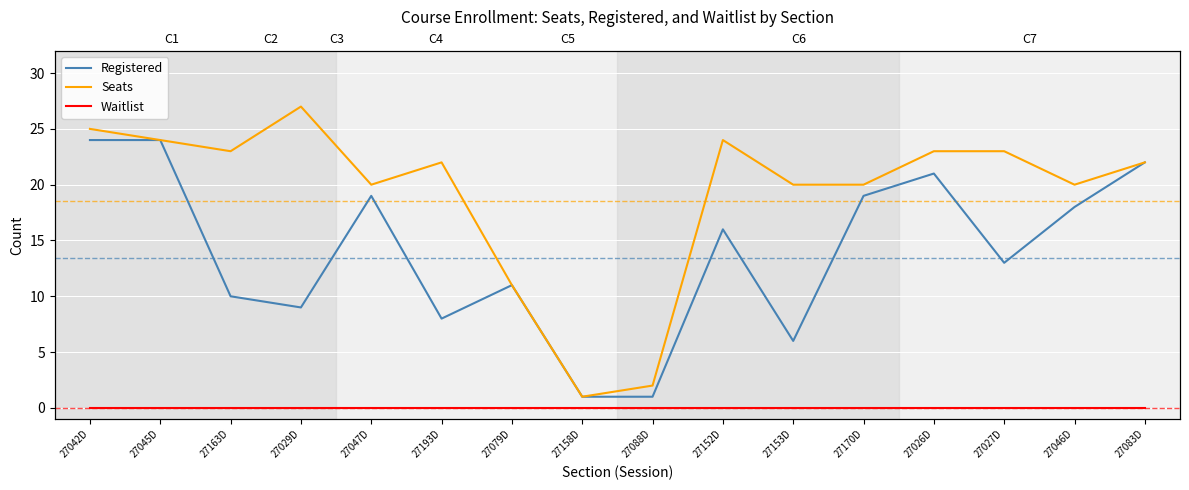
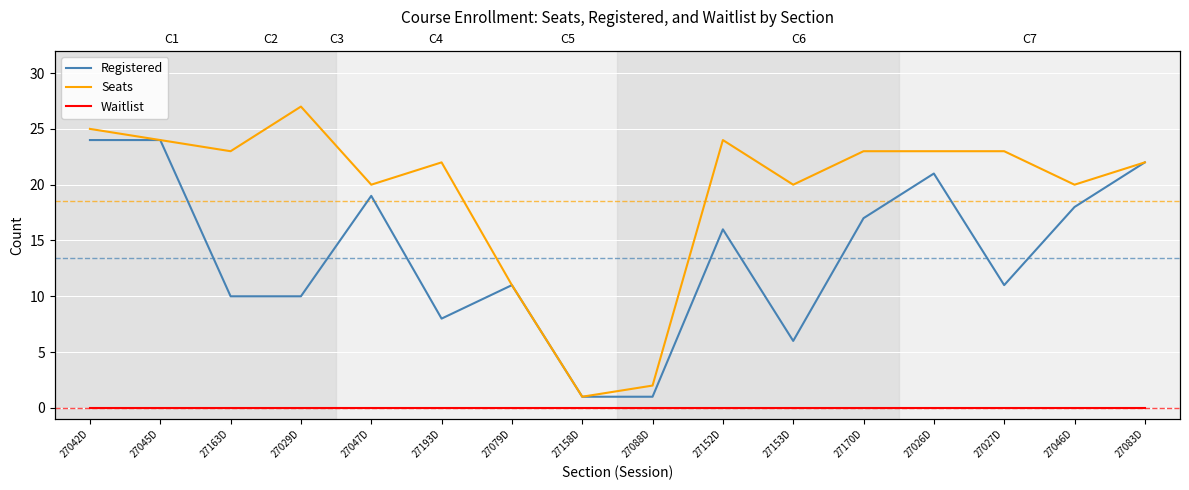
Registered, 27029D: 9 -> 10
Registered, 27170D: 19 -> 17
Seats, 27170D: 20 -> 23
Registered, 27027D: 13 -> 11
